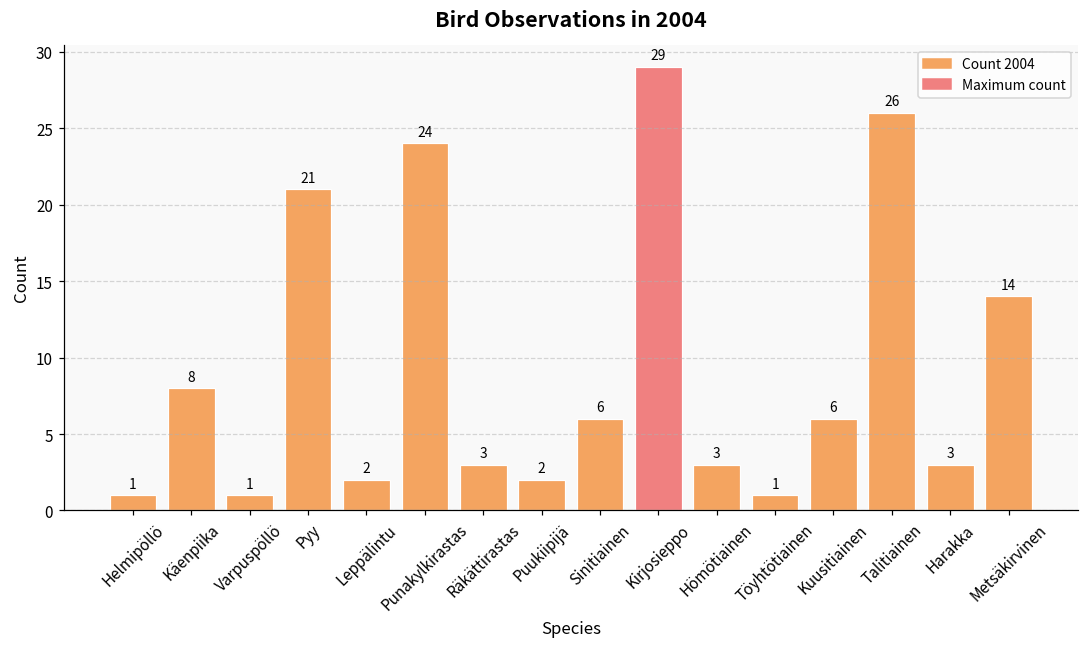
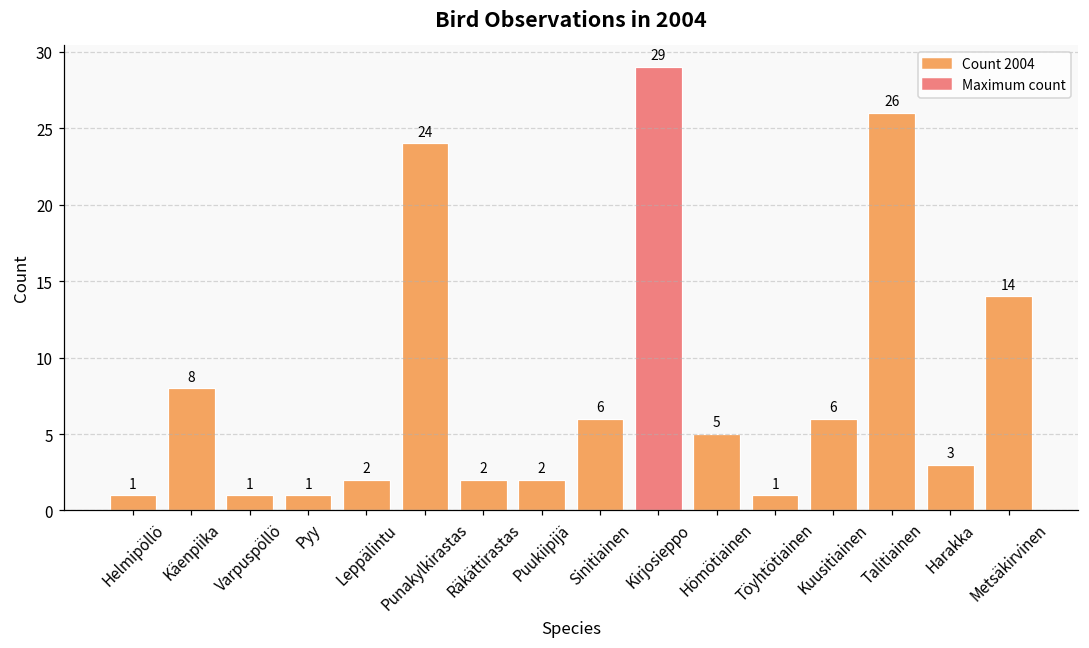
Pyy: 21 -> 1
Räkättirastas: 3 -> 2
Hömötiainen: 3 -> 5
